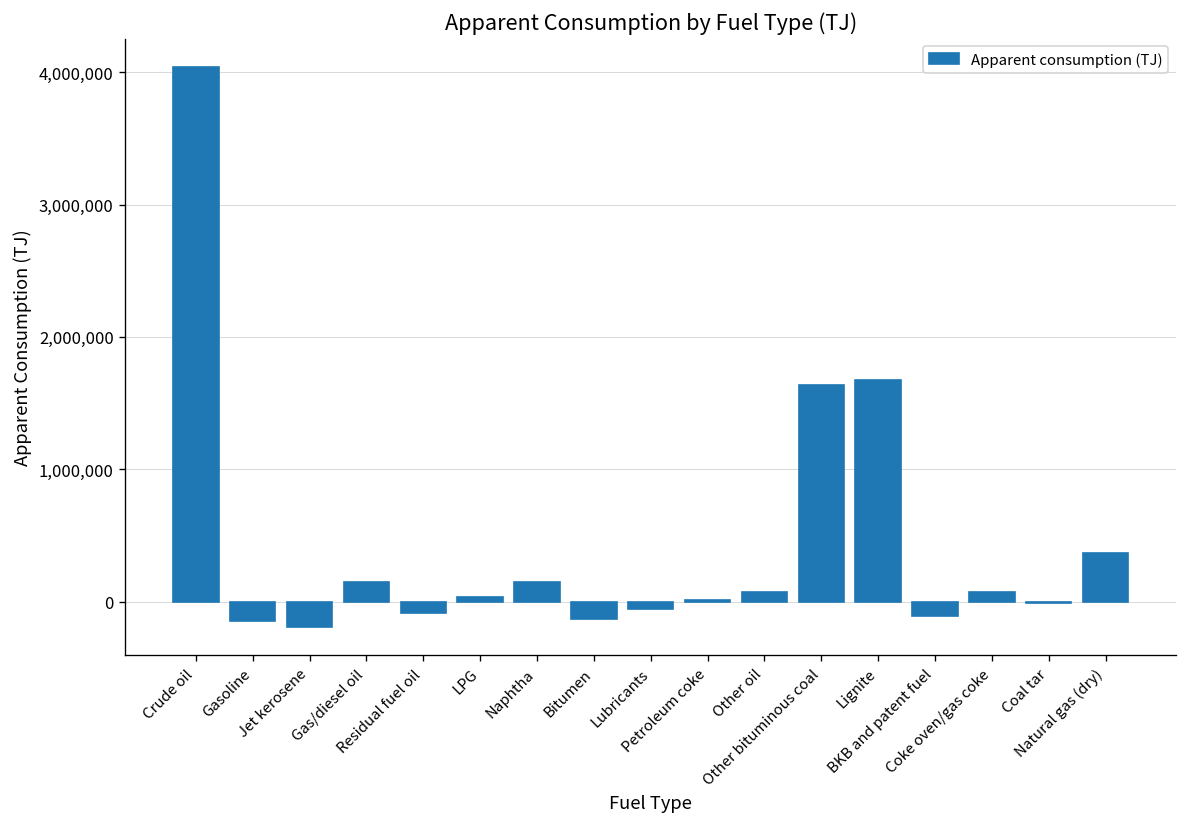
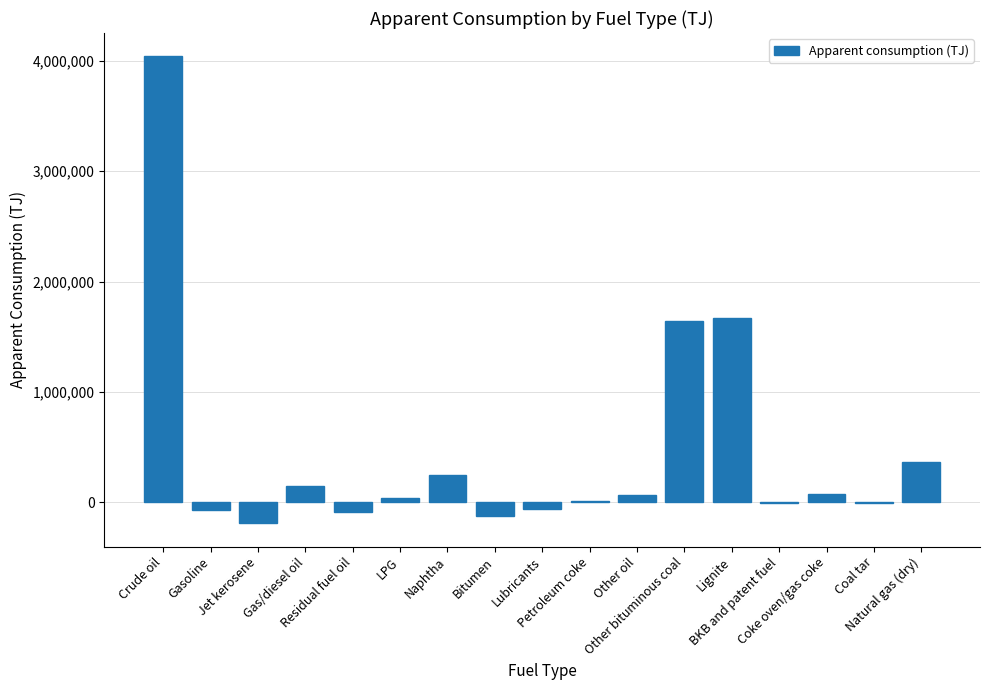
Gasoline: -140,000 -> -70,000
Naphtha: 150,000 -> 250,000
BKB and patent fuel: -110,000 -> -10,000
